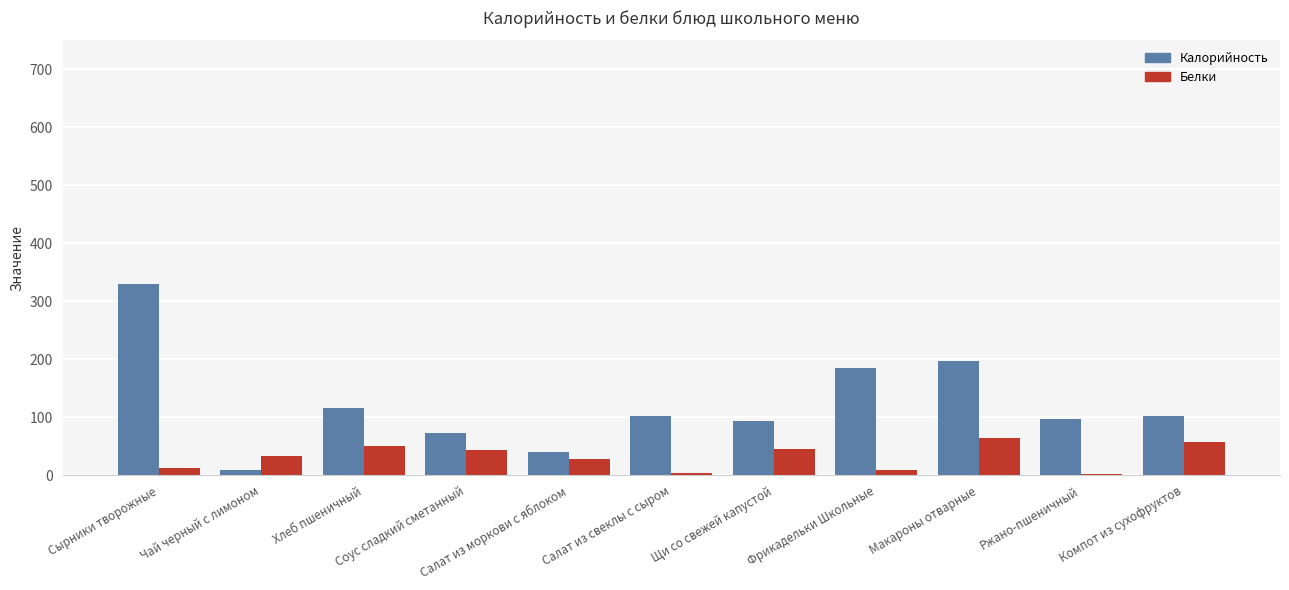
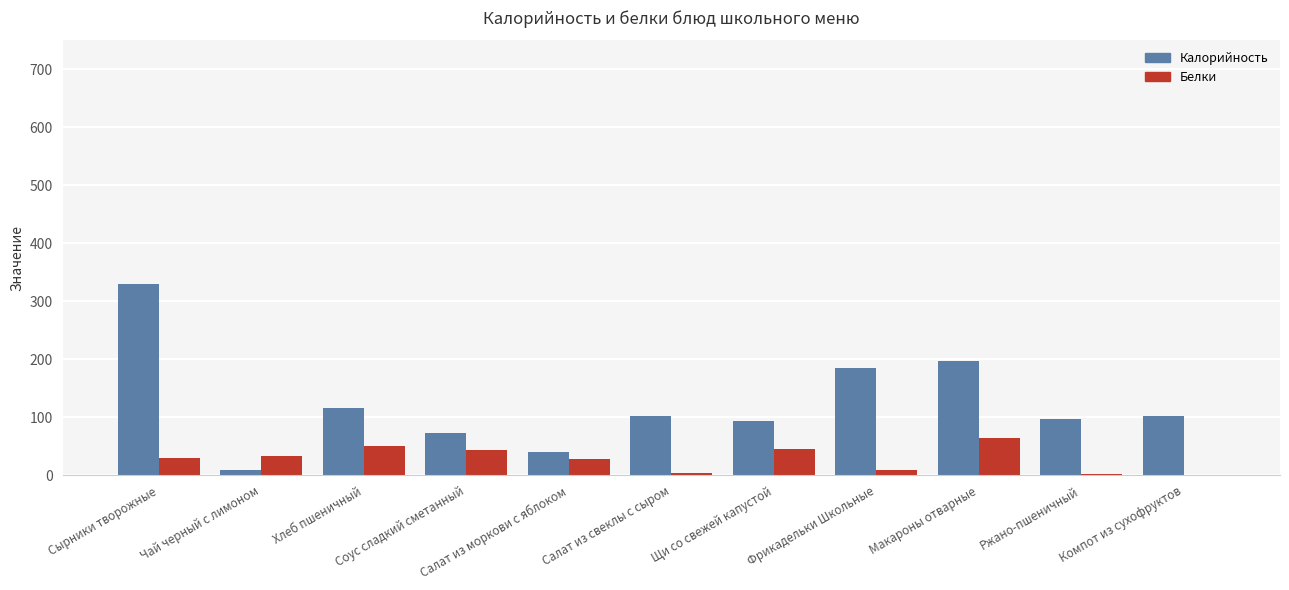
Белки, Сырники творожные: 10 -> 30
Белки, Компот из сухофруктов: 60 -> 0
